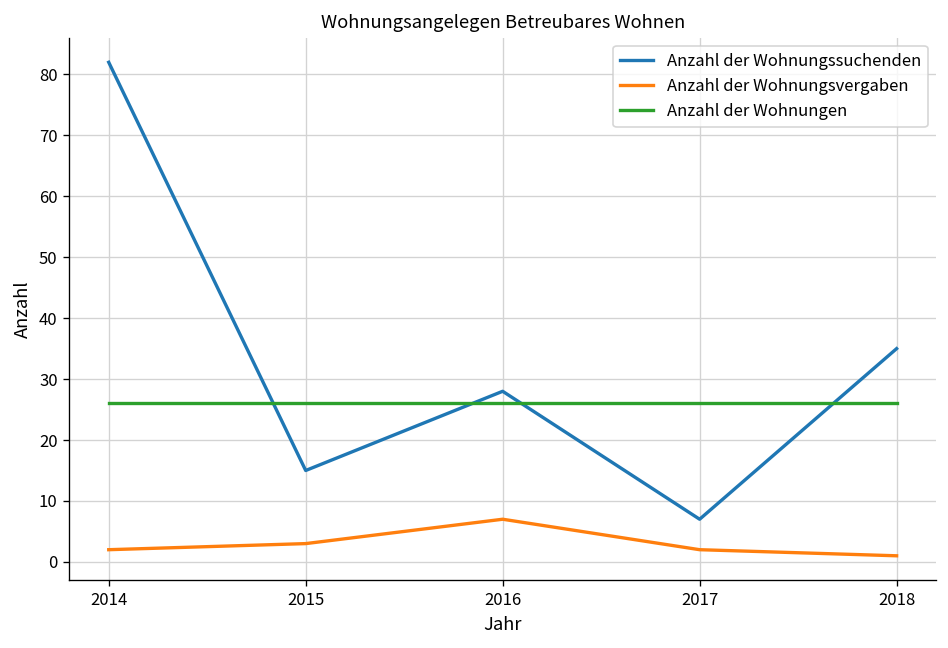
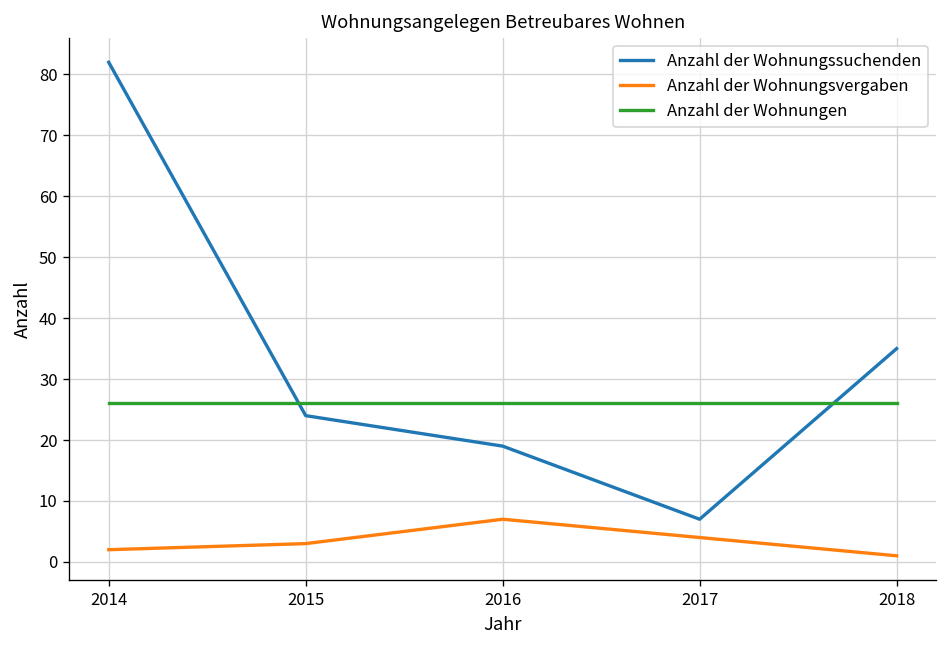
Anzahl der Wohnungssuchenden, 2015: 15 -> 24
Anzahl der Wohnungssuchenden, 2016: 28 -> 19
Anzahl der Wohnungsvergaben, 2017: 2 -> 4
